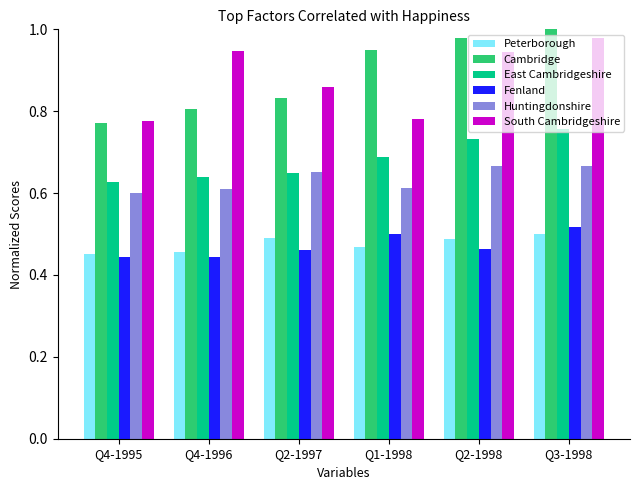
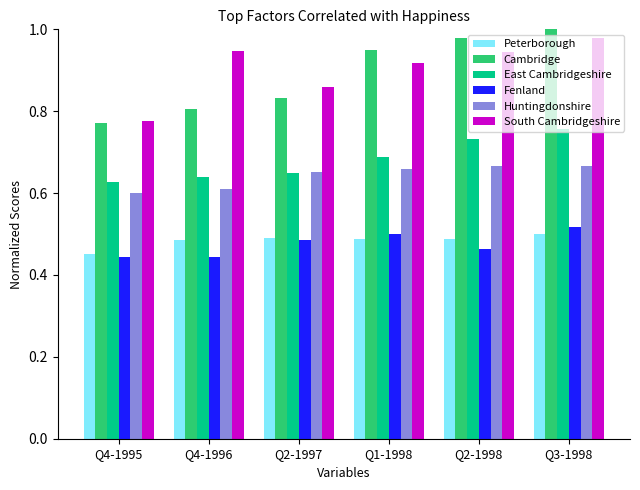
Peterborough, Q4-1996: 0.46 -> 0.48
Fenland, Q2-1997: 0.46 -> 0.49
Peterborough, Q1-1998: 0.47 -> 0.49
Huntingdonshire, Q1-1998: 0.61 -> 0.66
South Cambridgeshire, Q1-1998: 0.78 -> 0.92
